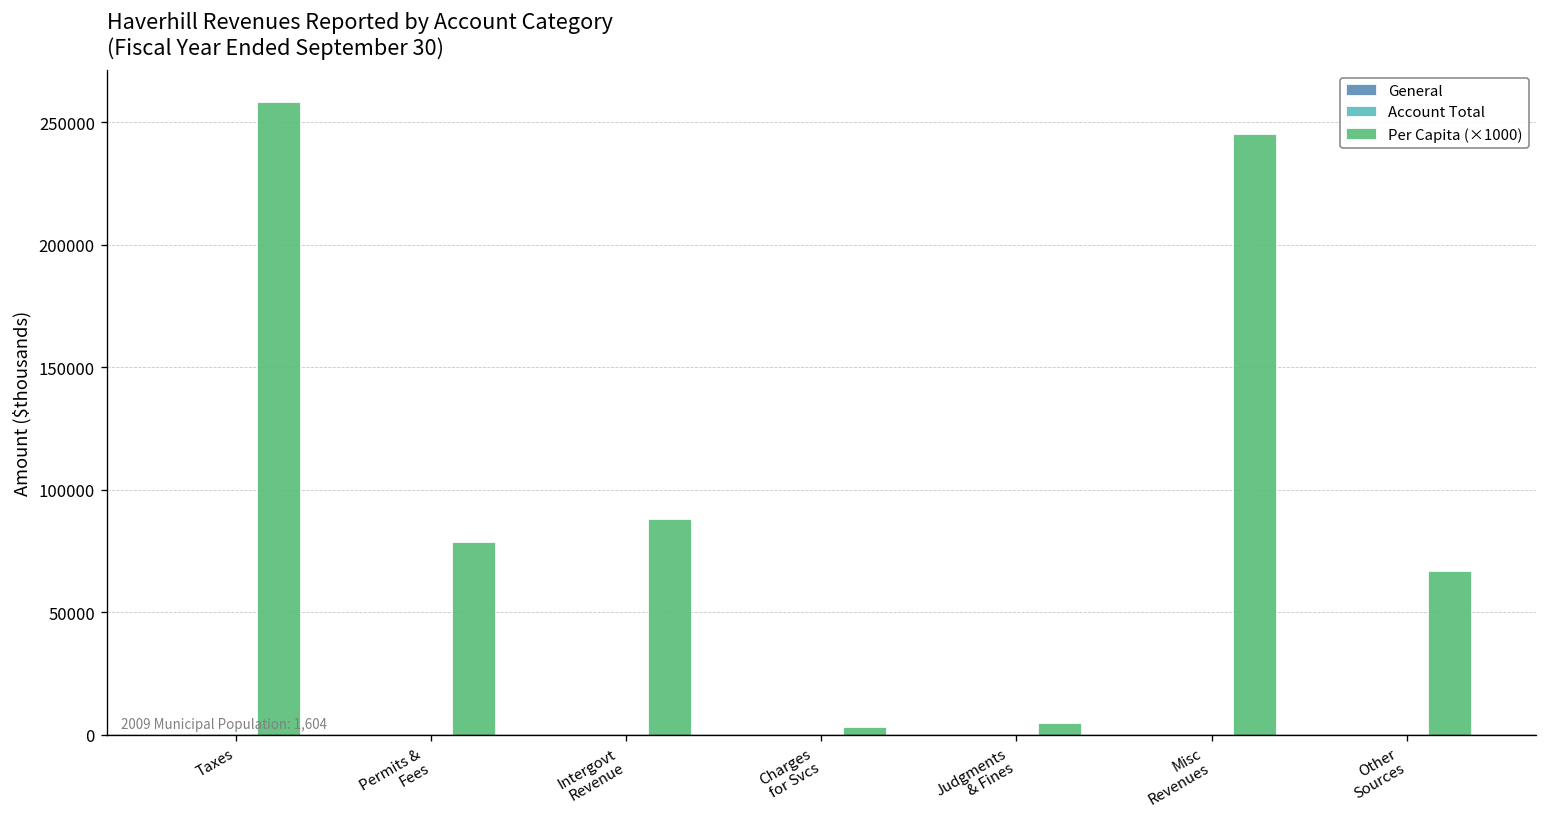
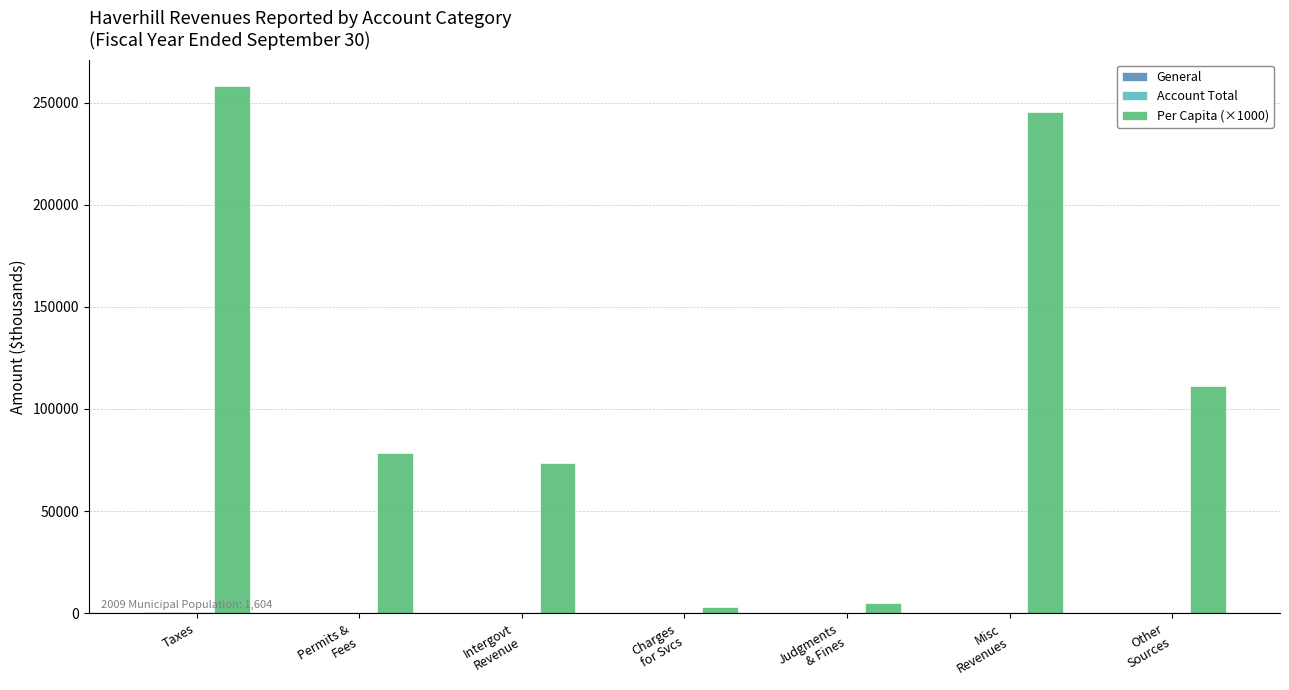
Per Capita (×1000), Intergovt Revenue: 88000 -> 73000
Per Capita (×1000), Other Sources: 67000 -> 111000
